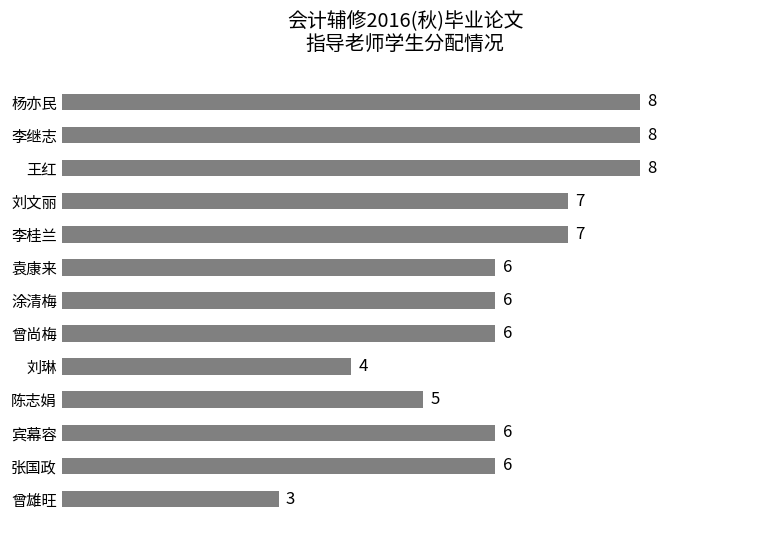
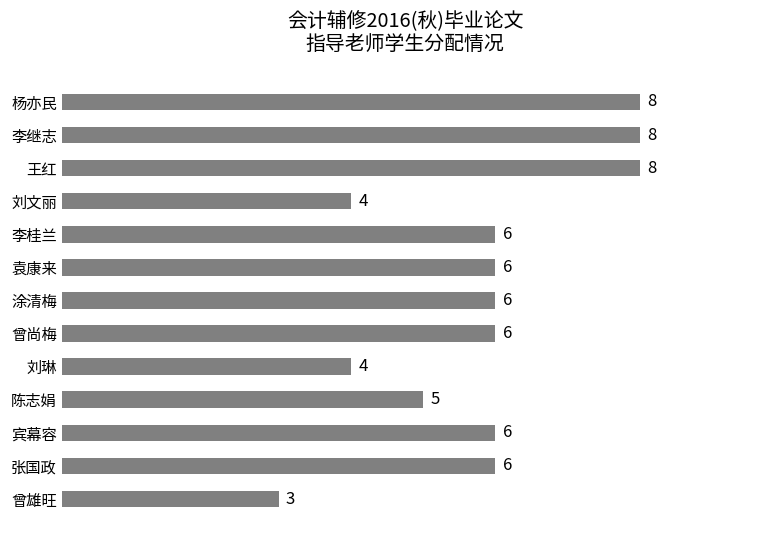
刘文丽: 7 -> 4
李桂兰: 7 -> 6
